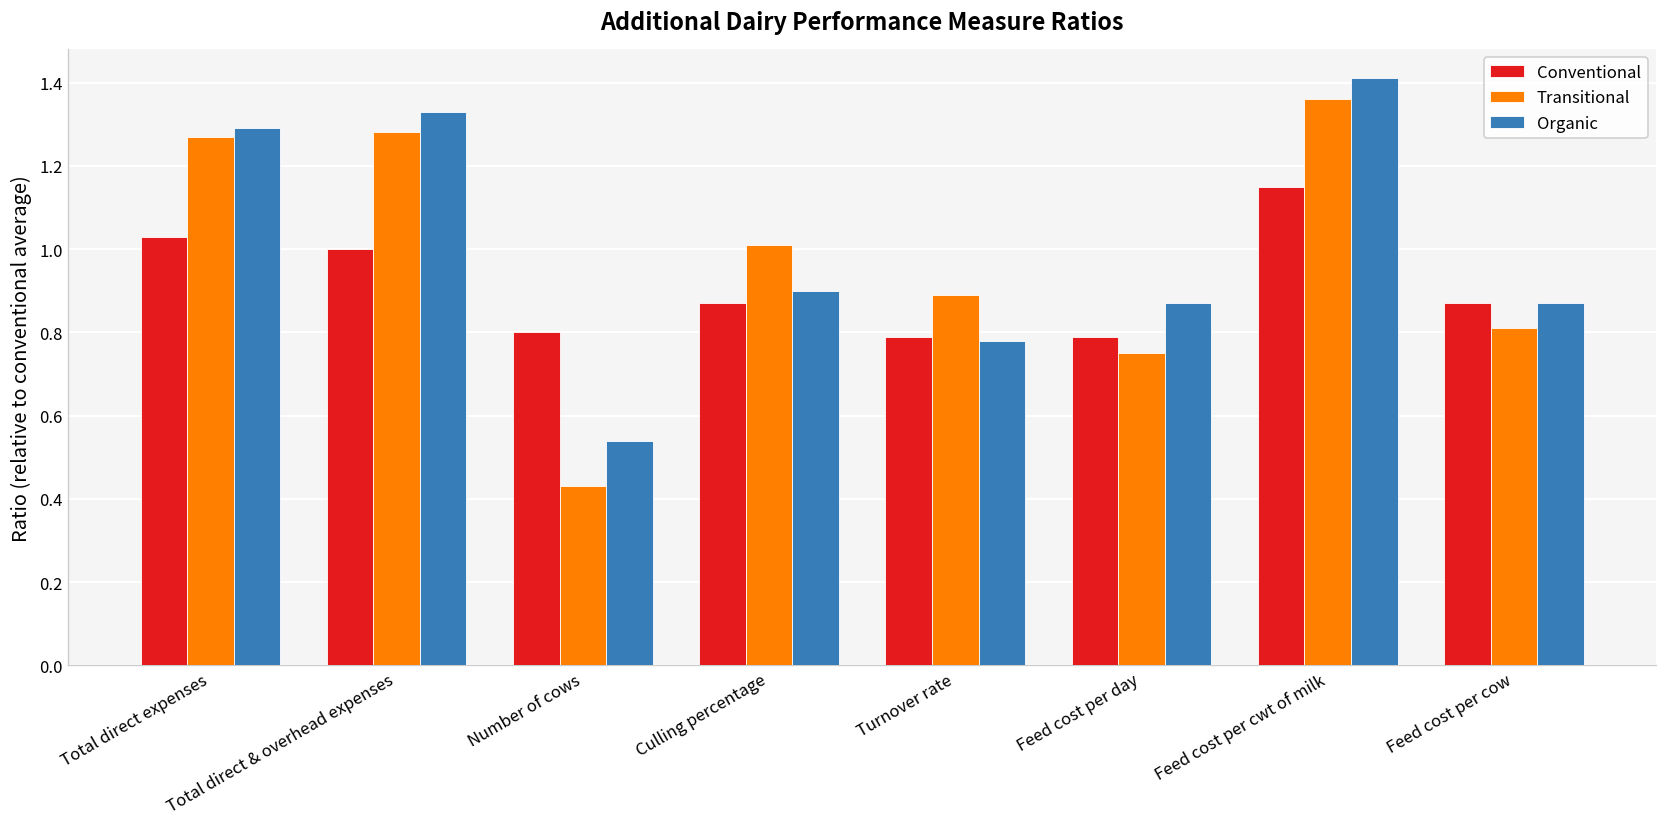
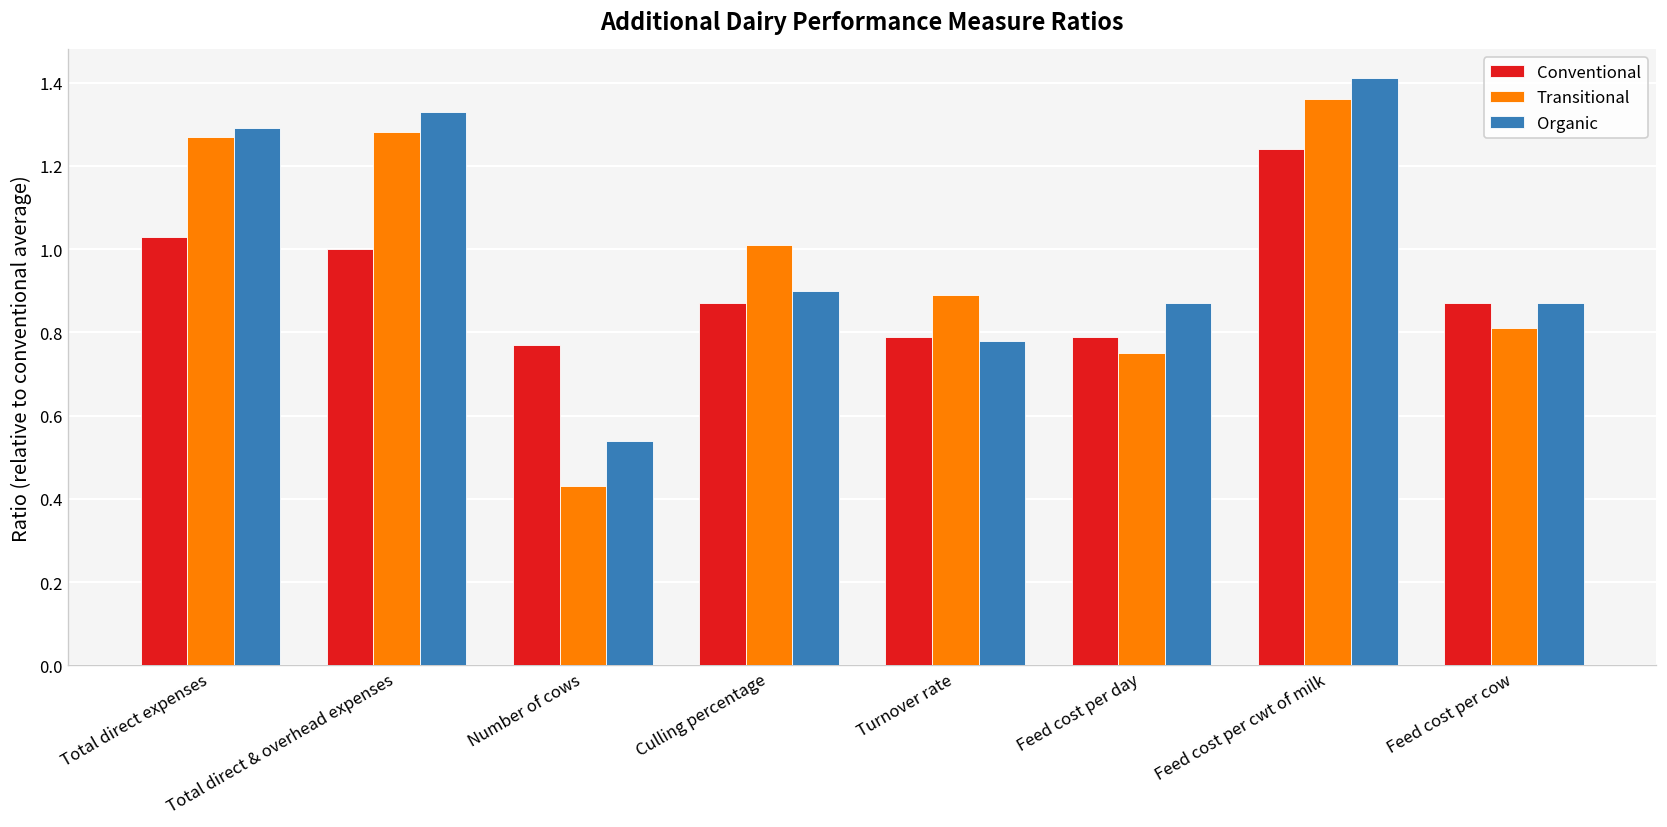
Conventional, Number of cows: 0.80 -> 0.77
Conventional, Feed cost per cwt of milk: 1.15 -> 1.24
